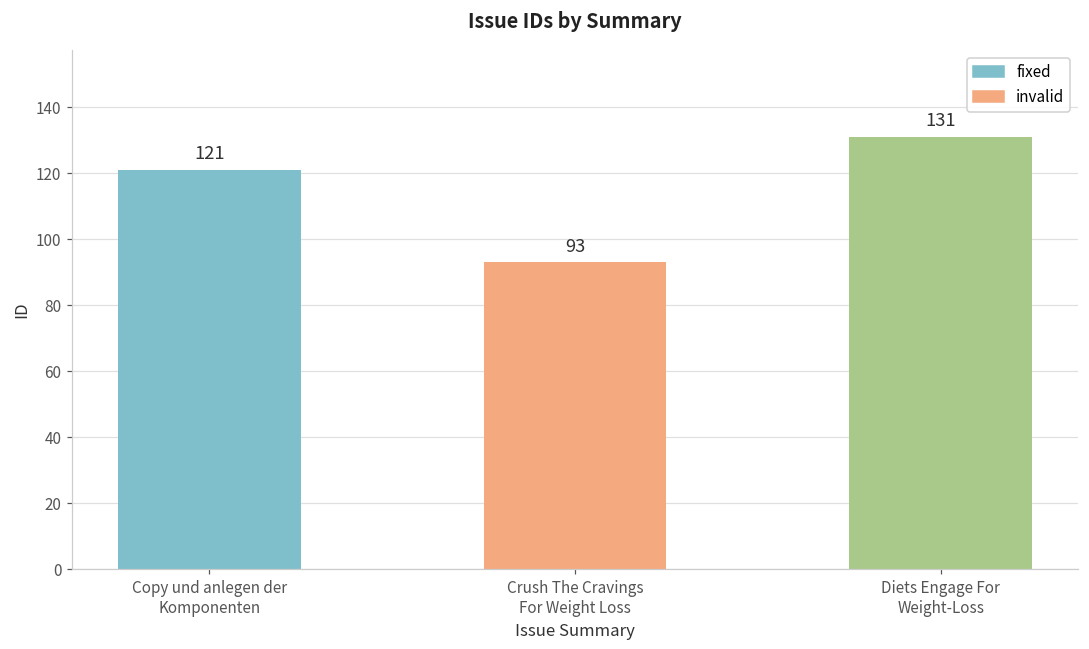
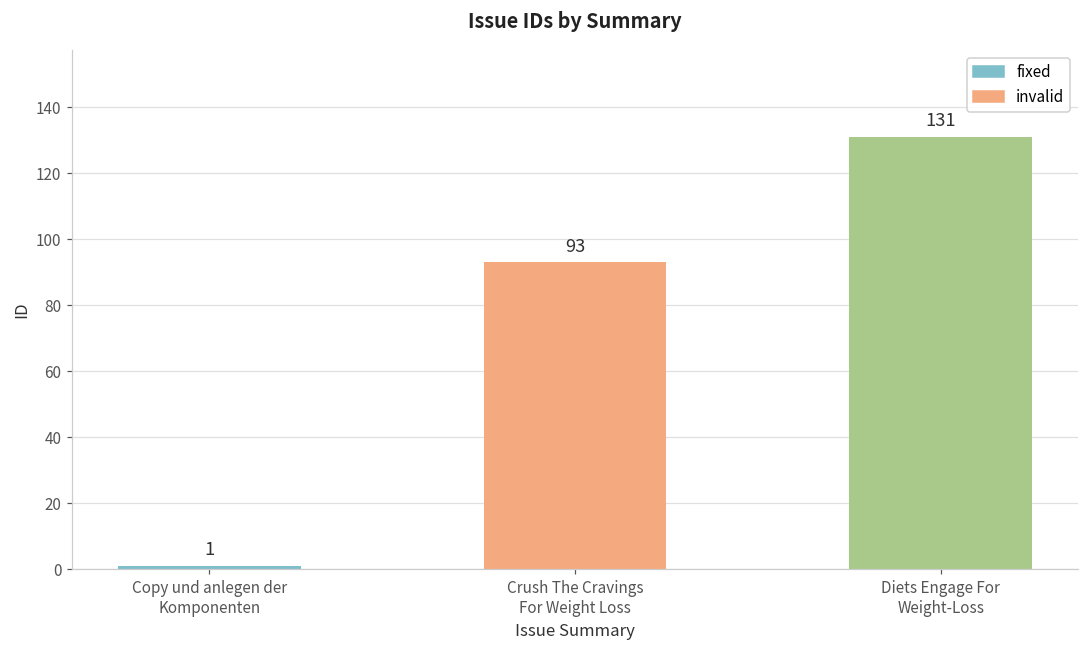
Copy und anlegen der Komponenten: 121 -> 1
